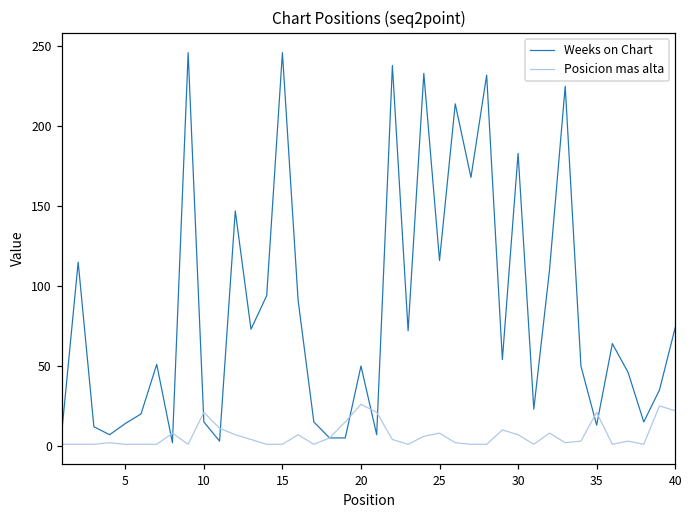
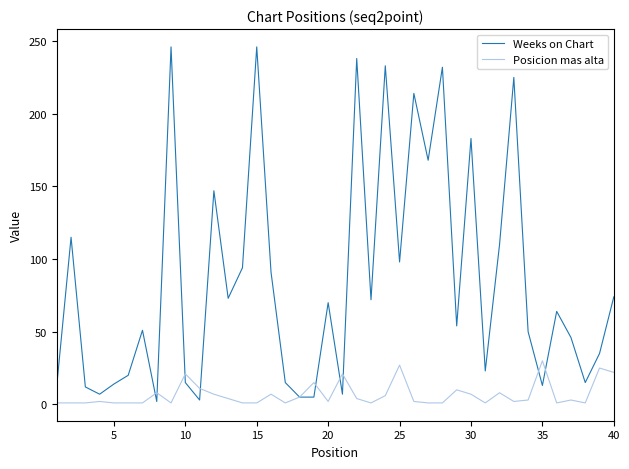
Weeks on Chart, 20: 50 -> 70
Posicion mas alta, 20: 26 -> 2
Weeks on Chart, 25: 116 -> 98
Posicion mas alta, 25: 8 -> 27
Posicion mas alta, 35: 21 -> 30
